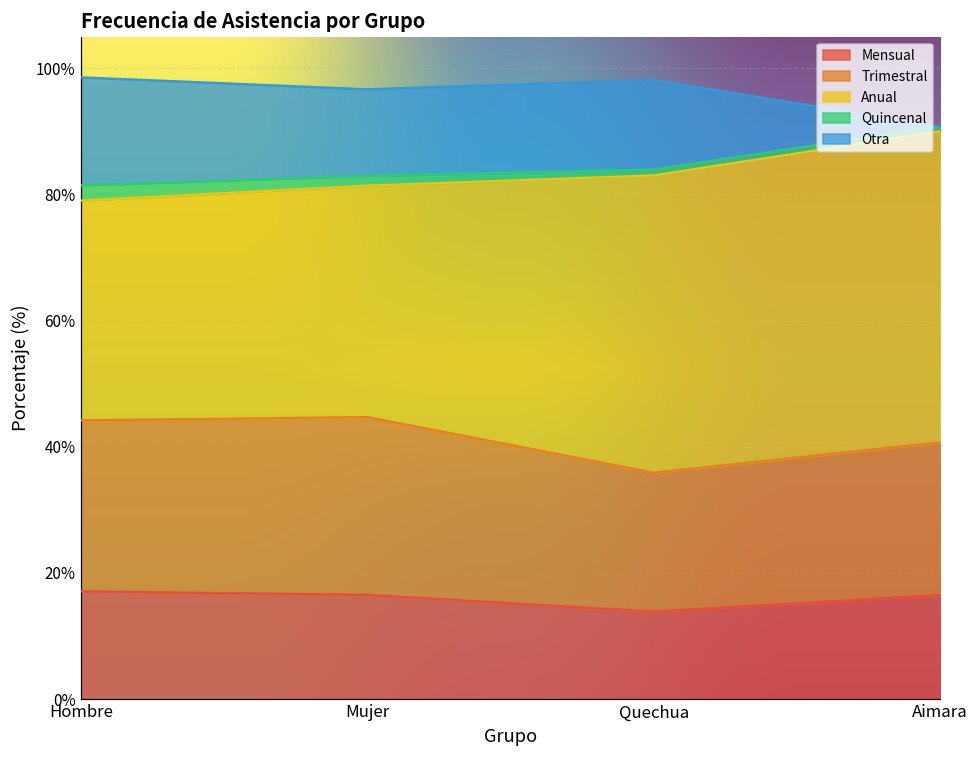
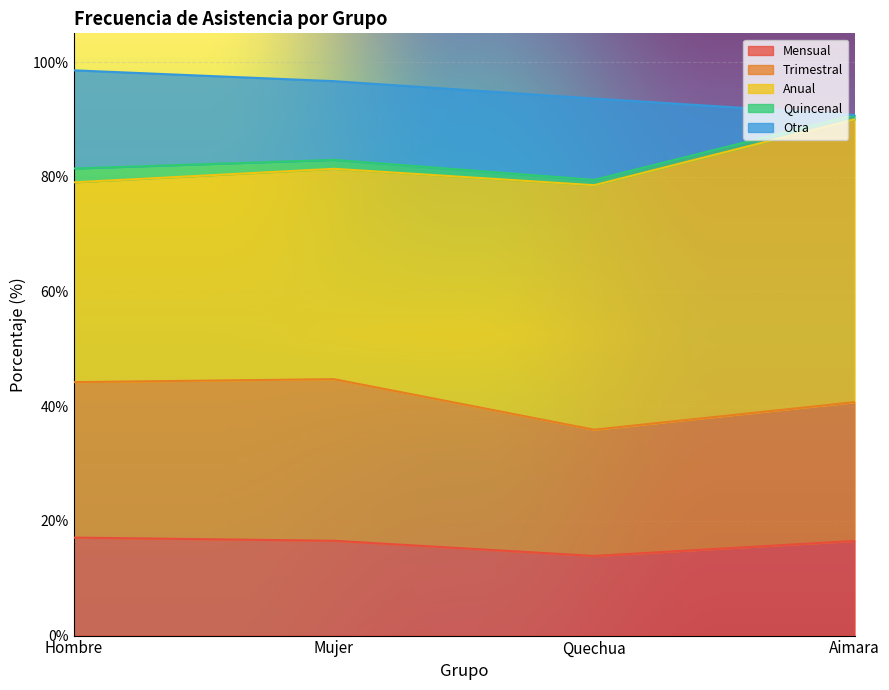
Anual, Quechua: 47% -> 43%
